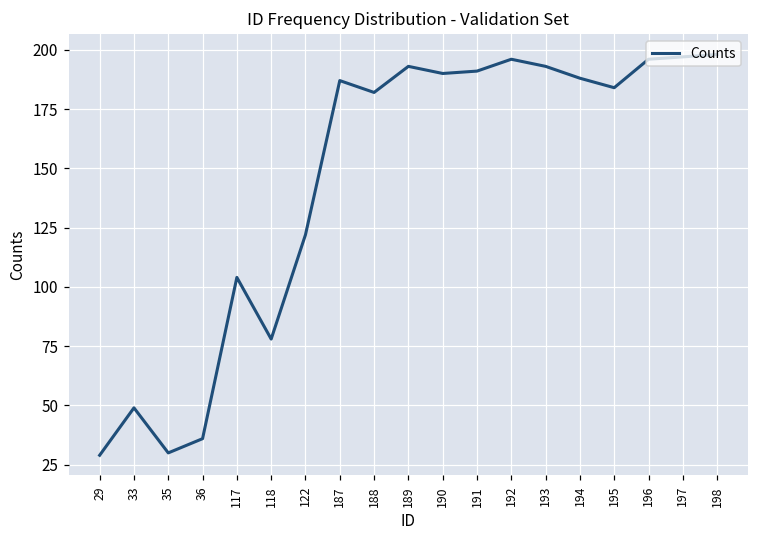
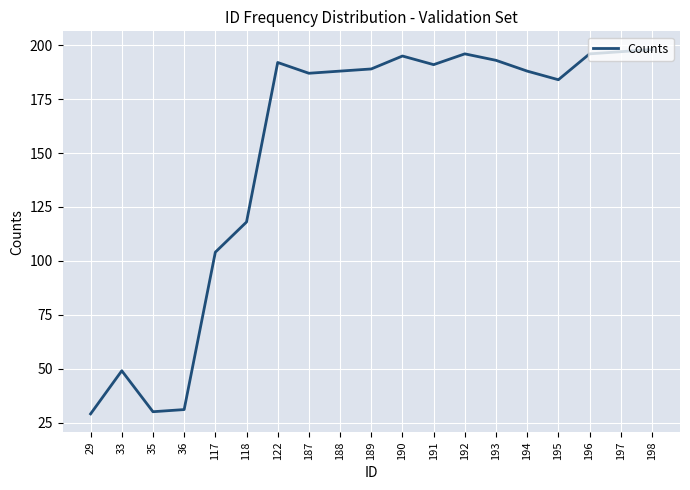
36: 36 -> 31
118: 78 -> 118
122: 122 -> 192
188: 182 -> 188
189: 193 -> 189
190: 190 -> 195
